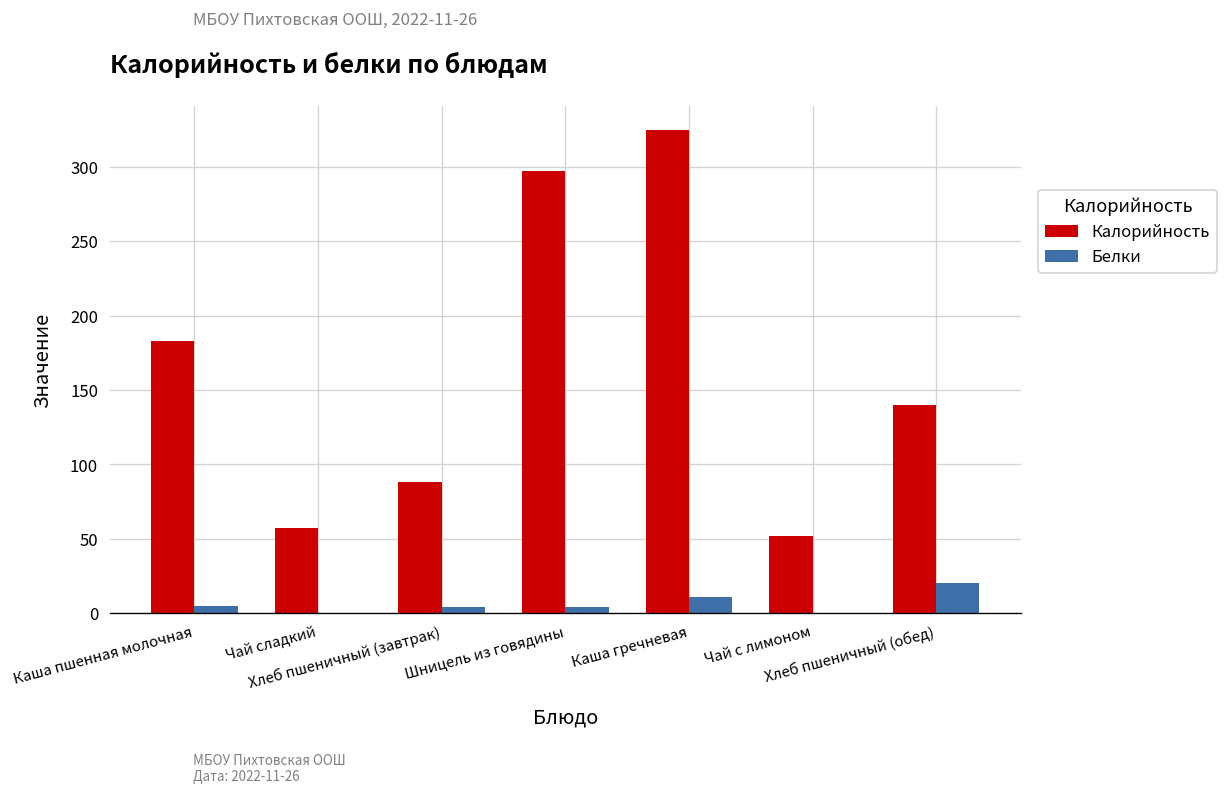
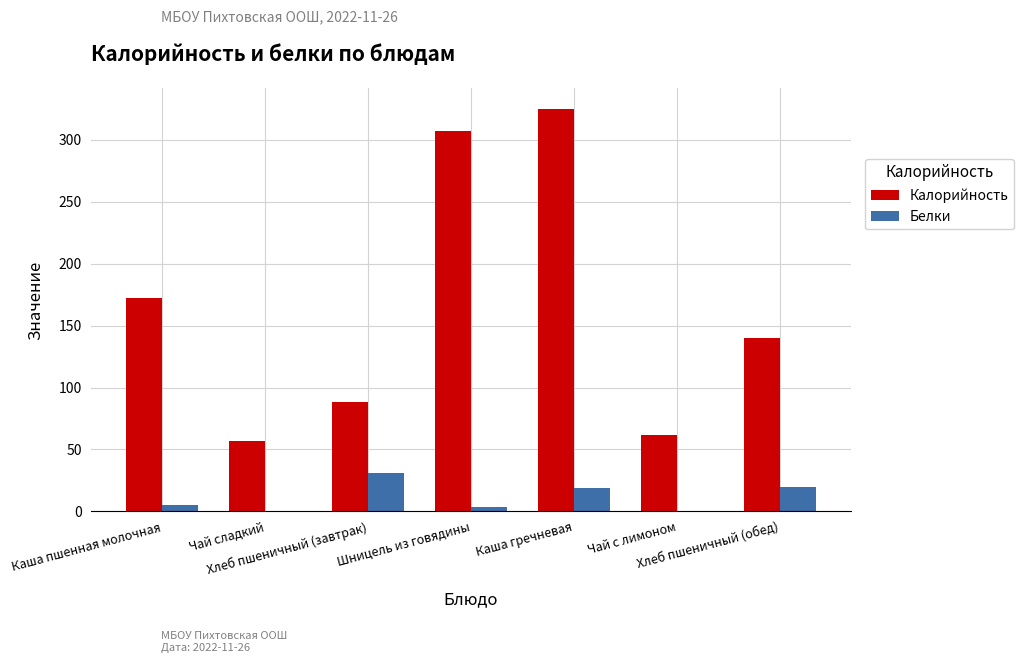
Калорийность, Каша пшенная молочная: 183 -> 172
Белки, Хлеб пшеничный (завтрак): 4 -> 31
Калорийность, Шницель из говядины: 297 -> 307
Белки, Каша гречневая: 11 -> 19
Калорийность, Чай с лимоном: 52 -> 62
